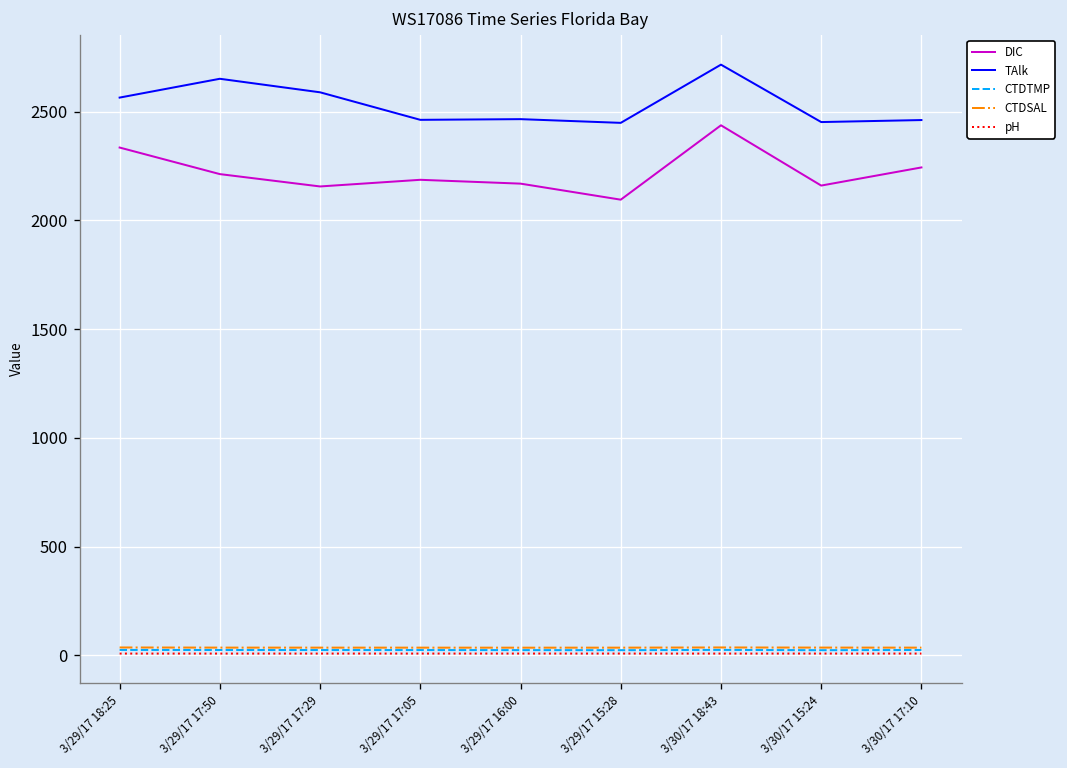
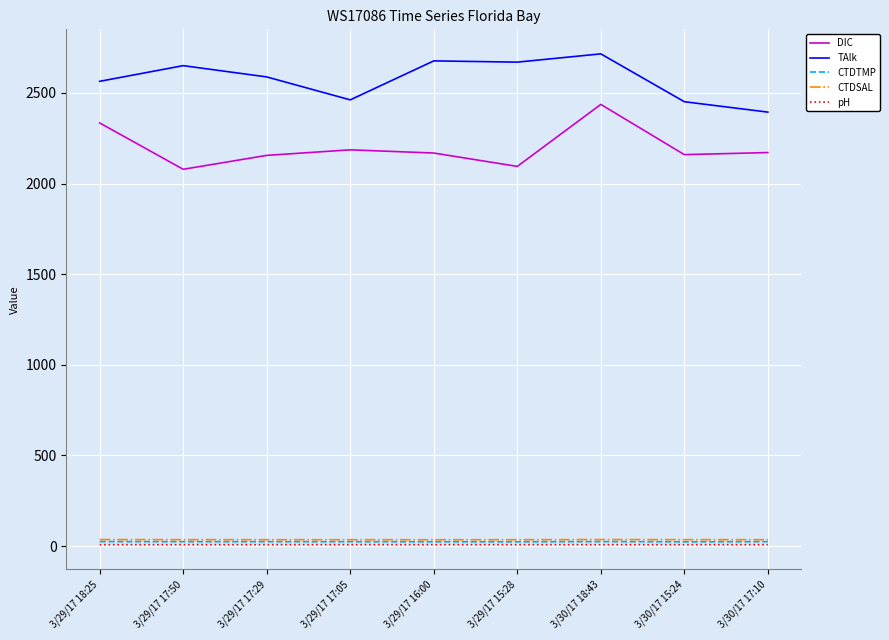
DIC, 3/29/17 17:50: 2210 -> 2080
TAlk, 3/29/17 16:00: 2470 -> 2680
TAlk, 3/29/17 15:28: 2450 -> 2670
DIC, 3/30/17 17:10: 2240 -> 2170
TAlk, 3/30/17 17:10: 2460 -> 2390
